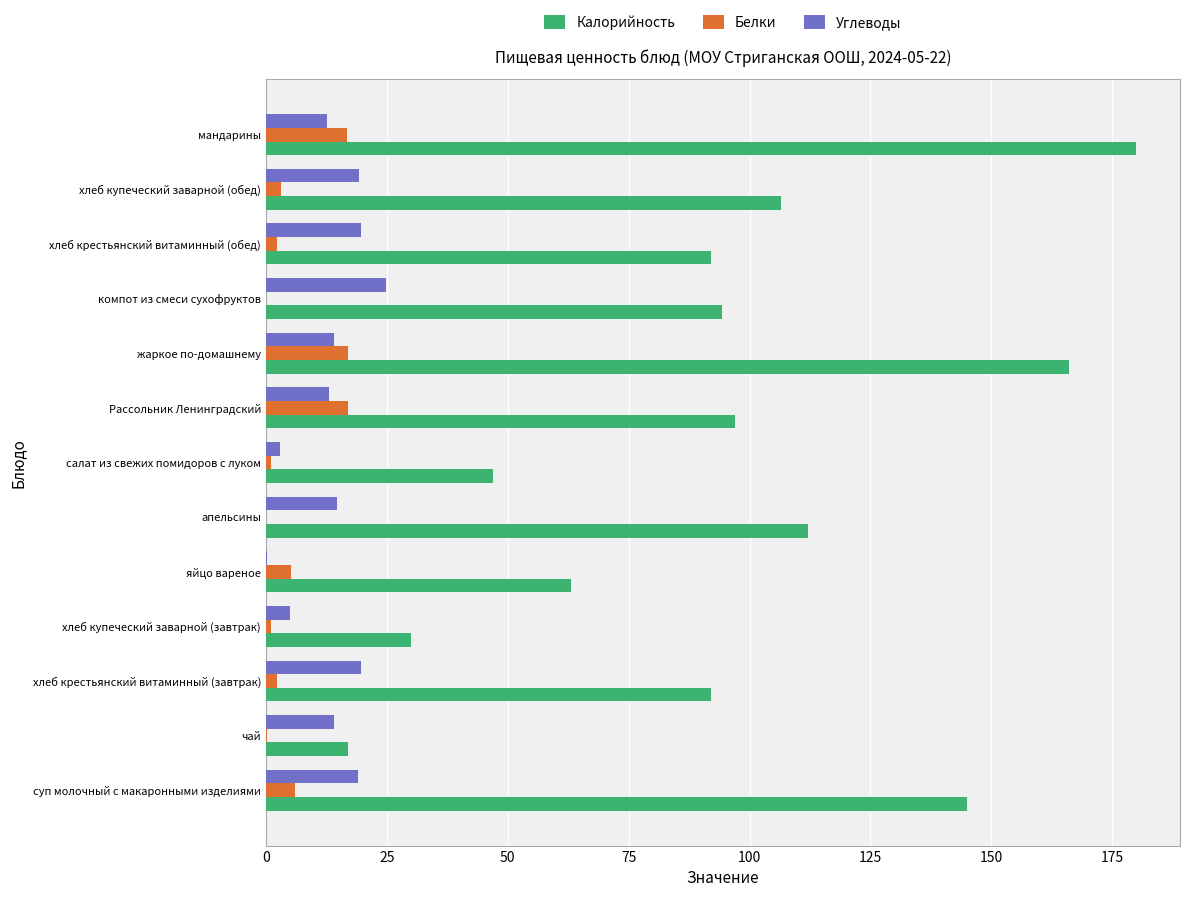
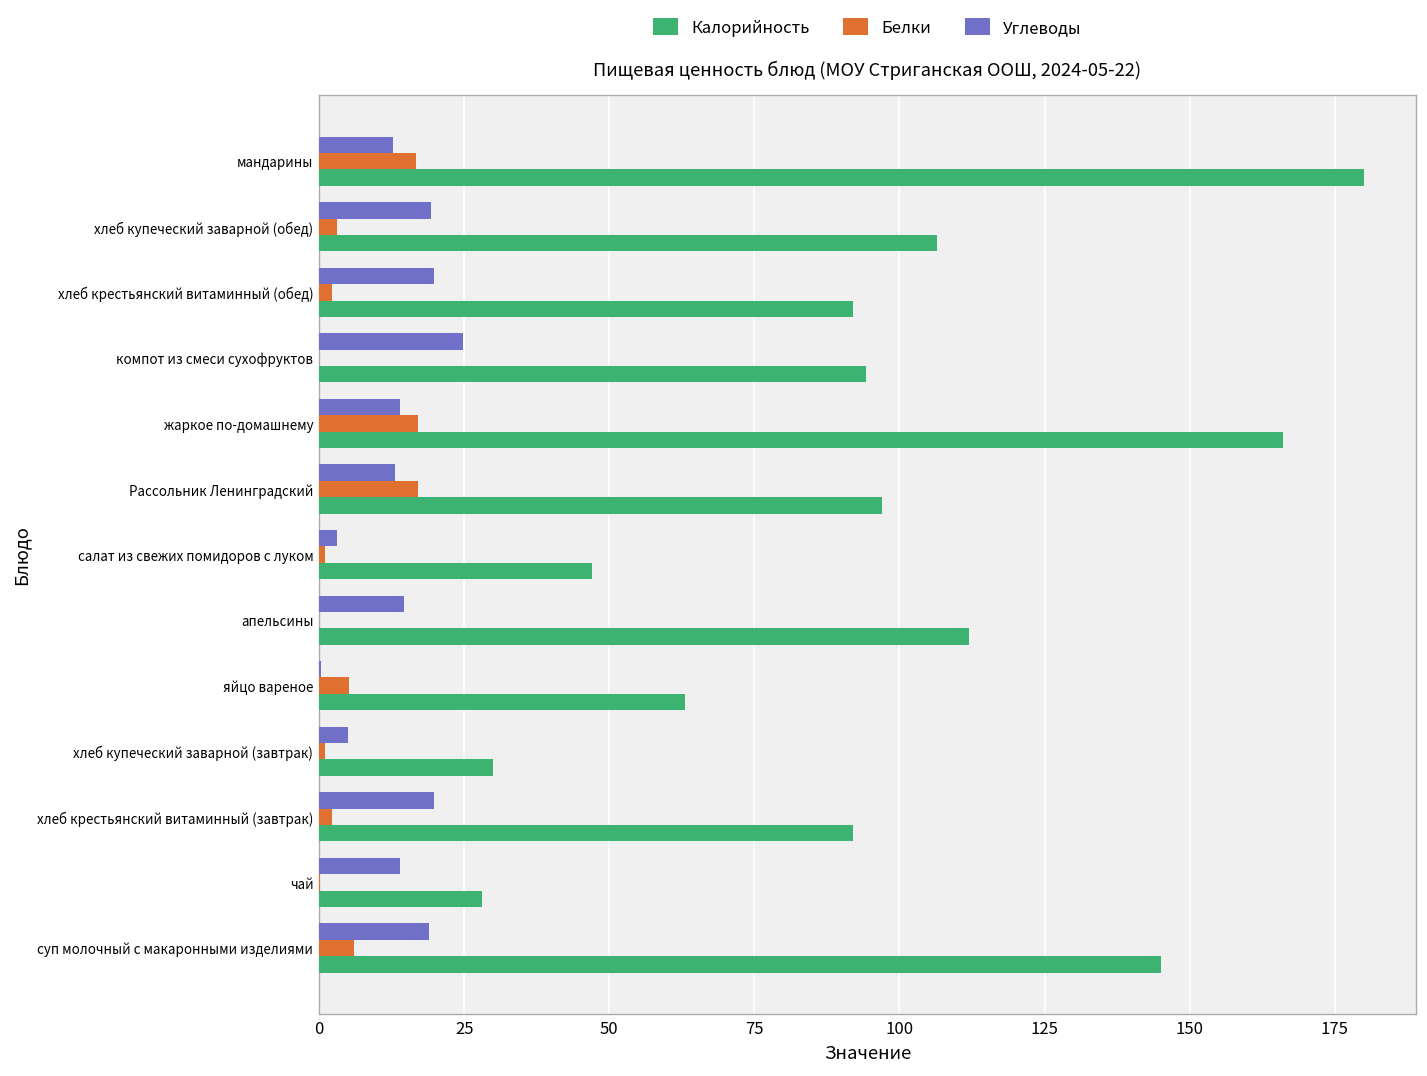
Калорийность, чай: 17 -> 28
